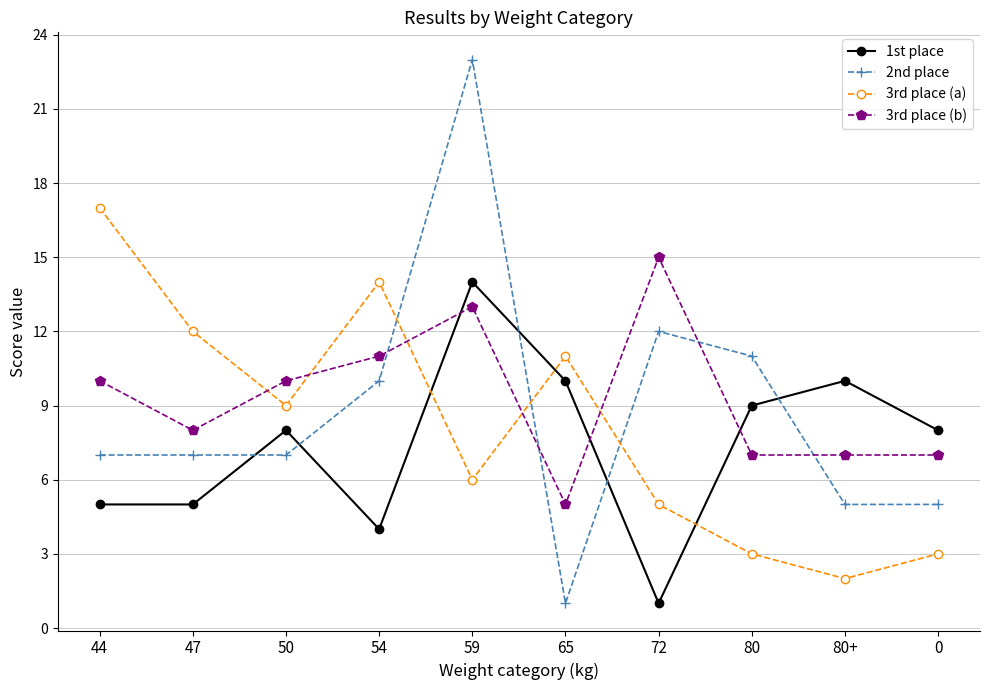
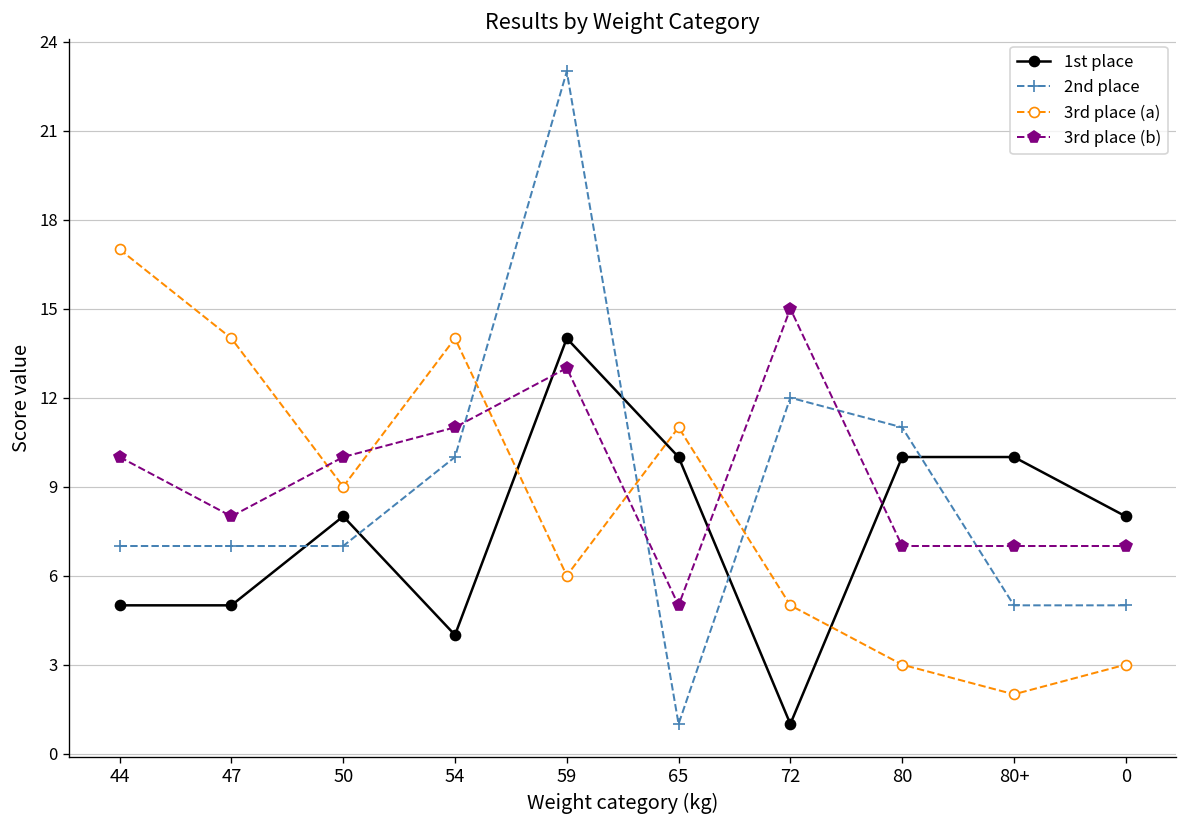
3rd place (a), 47: 12 -> 14
1st place, 80: 9 -> 10
